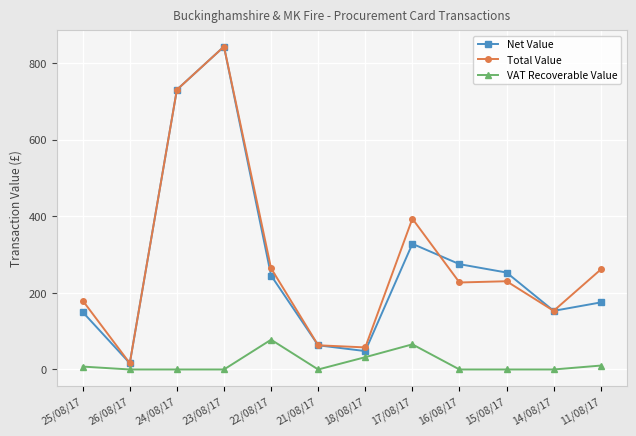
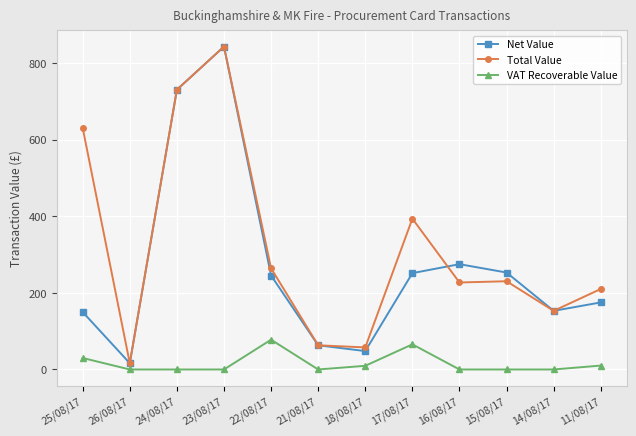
Total Value, 25/08/17: 180 -> 630
VAT Recoverable Value, 25/08/17: 10 -> 30
VAT Recoverable Value, 18/08/17: 30 -> 10
Net Value, 17/08/17: 330 -> 250
Total Value, 11/08/17: 260 -> 210
